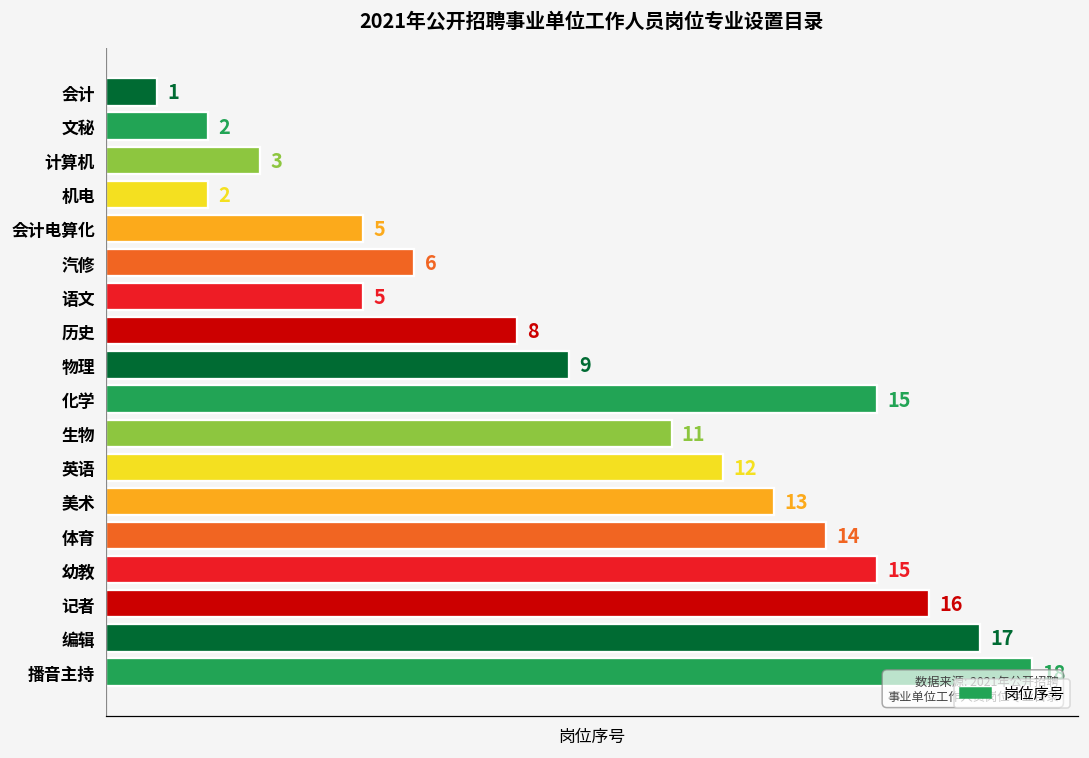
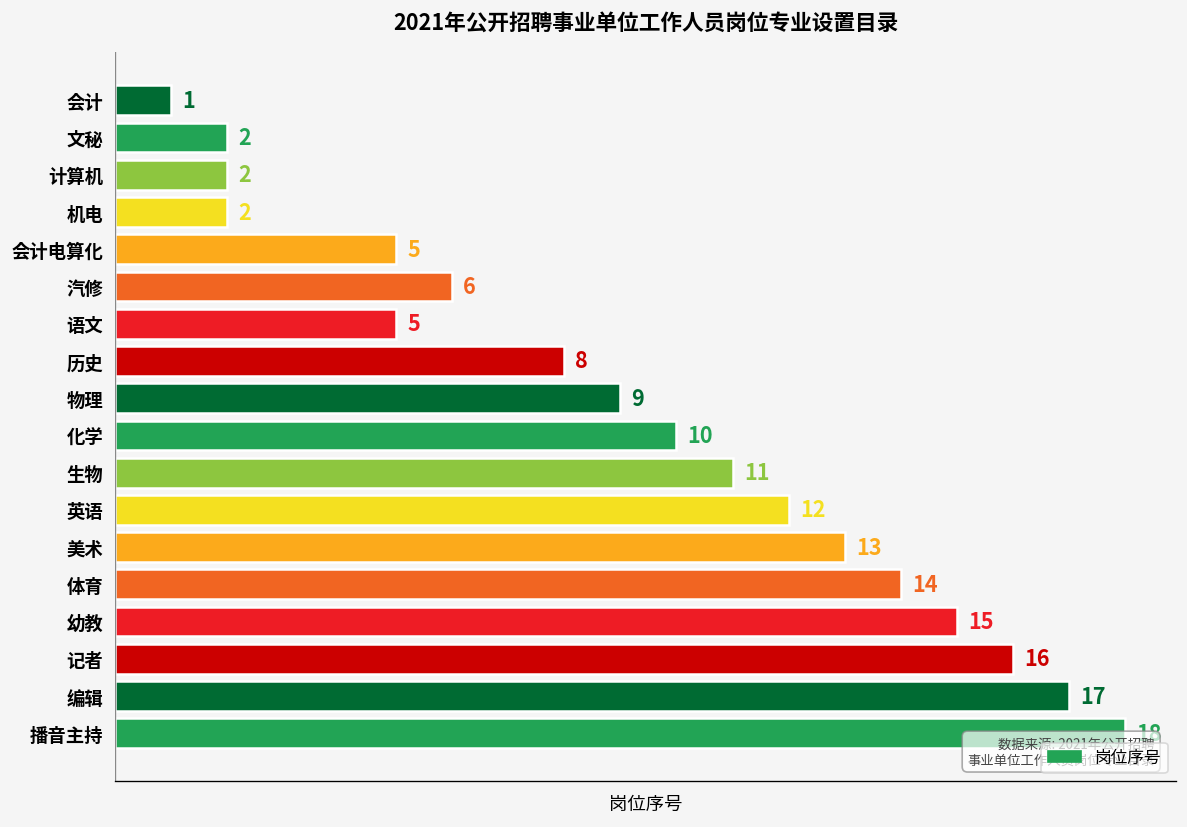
计算机: 3 -> 2
化学: 15 -> 10
